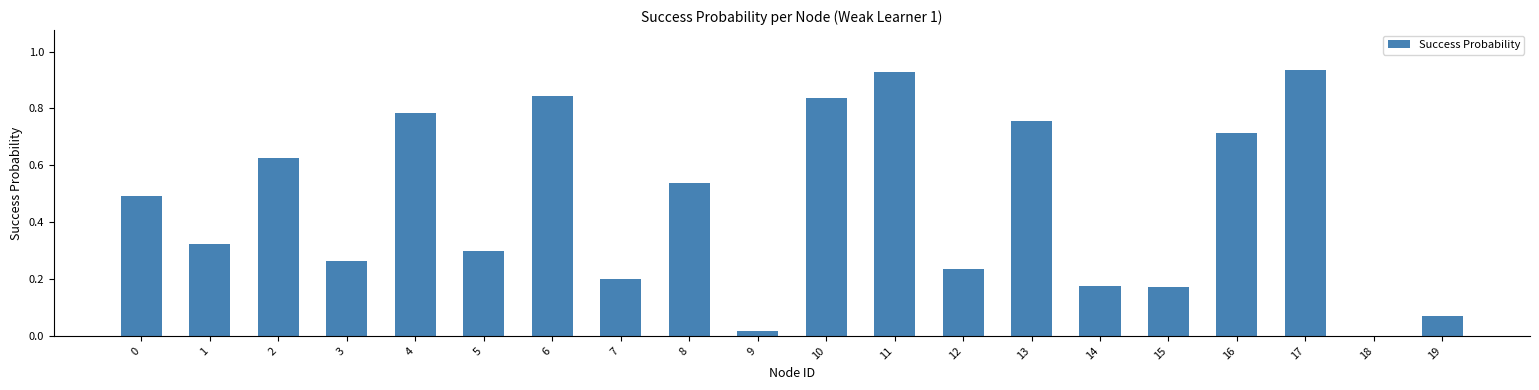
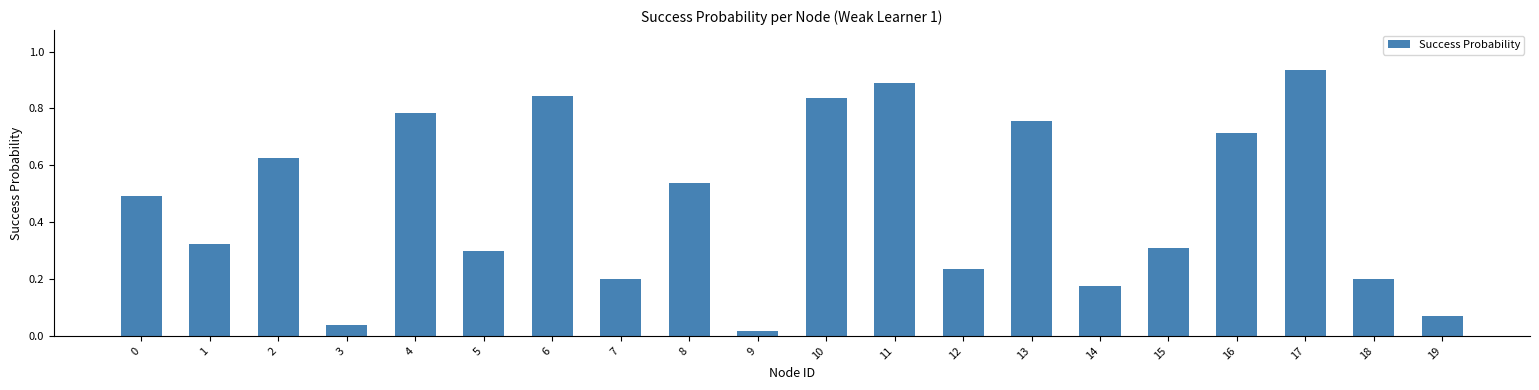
3: 0.27 -> 0.04
11: 0.93 -> 0.89
15: 0.17 -> 0.31
18: 0.0 -> 0.2
